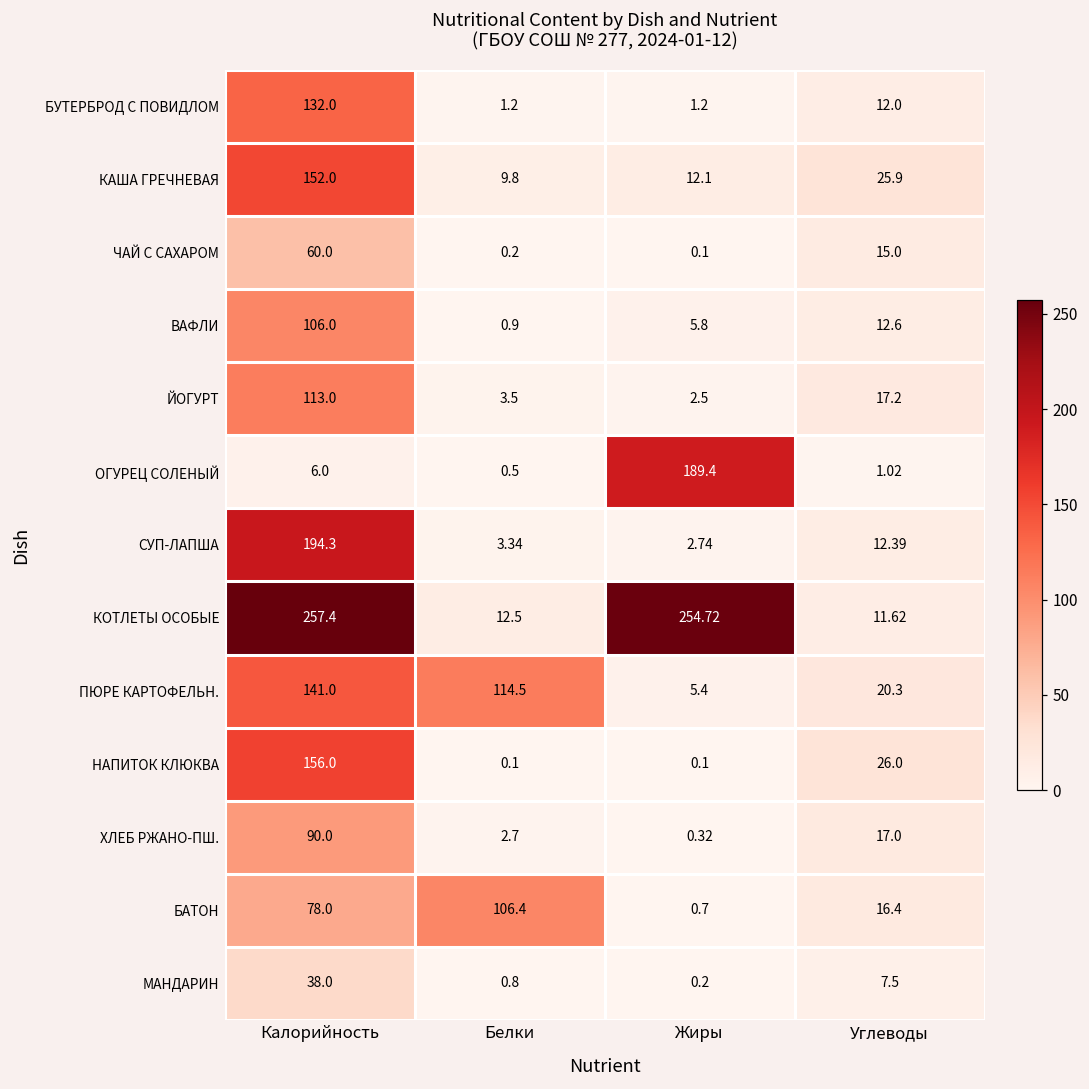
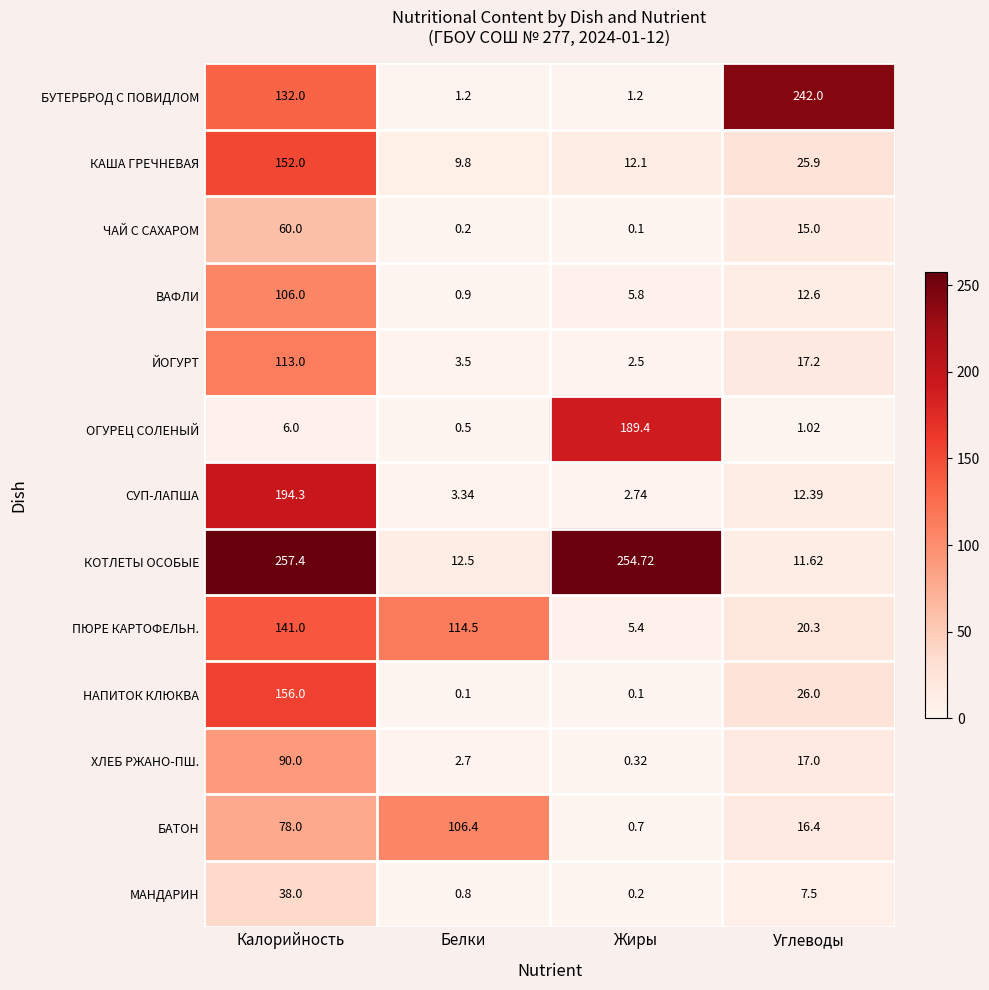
БУТЕРБРОД С ПОВИДЛОМ, Углеводы: 12.0 -> 242.0
